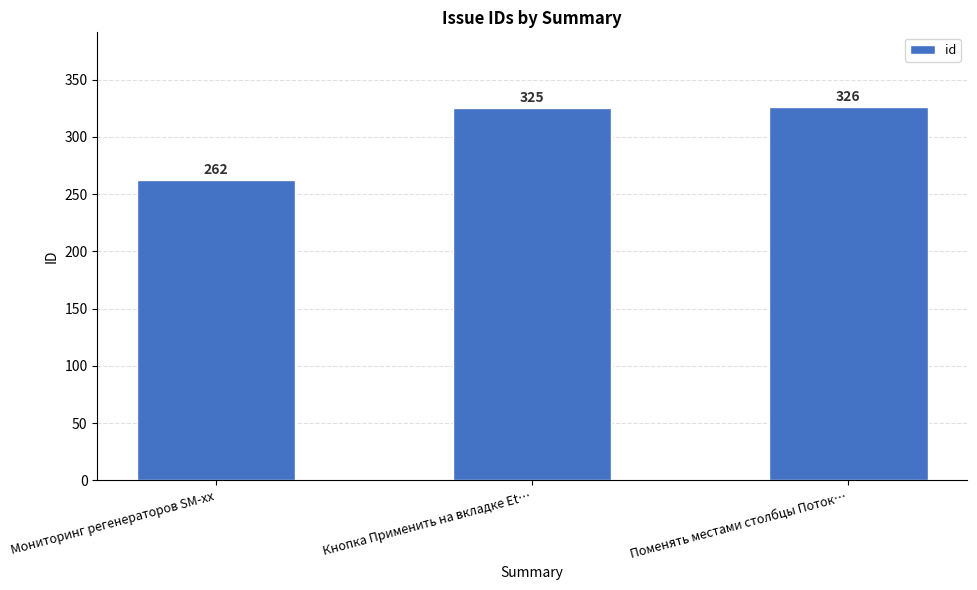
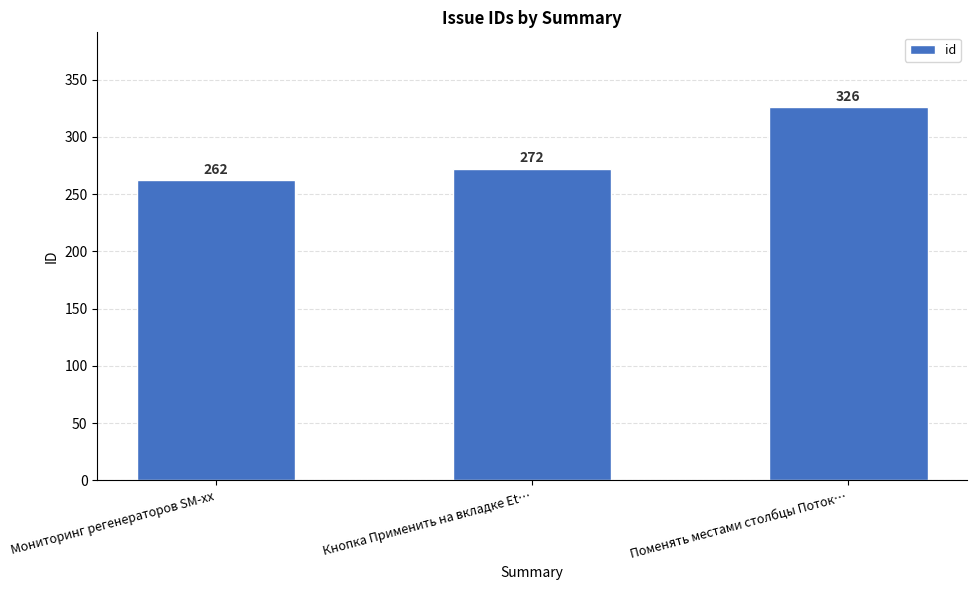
Кнопка Применить на вкладке Et…: 325 -> 272
